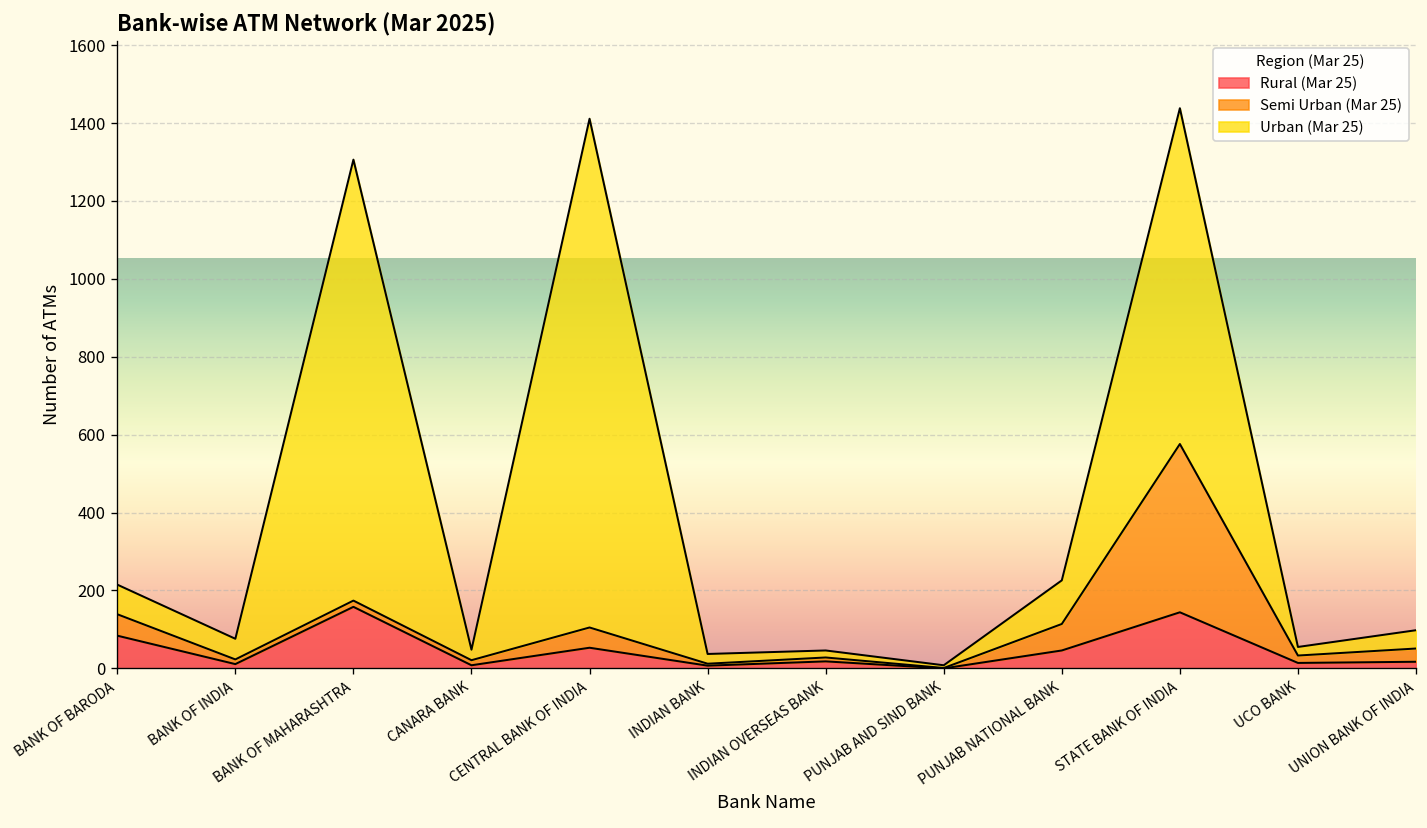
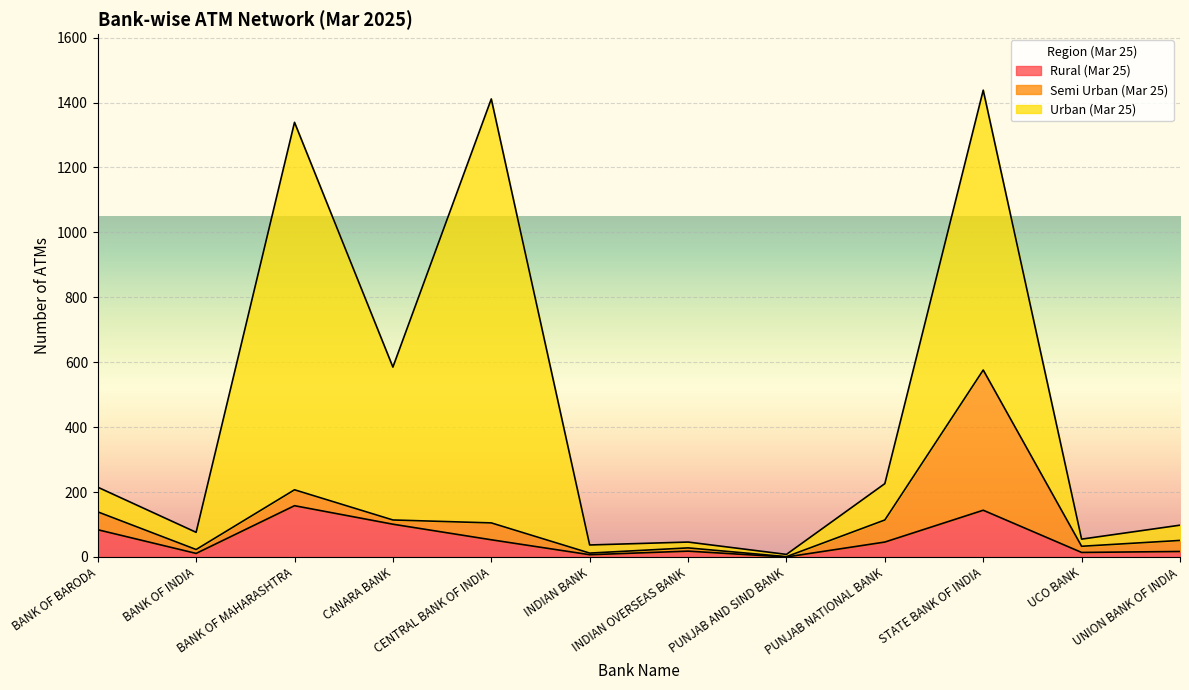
Semi Urban (Mar 25), BANK OF MAHARASHTRA: 20 -> 50
Rural (Mar 25), CANARA BANK: 10 -> 100
Urban (Mar 25), CANARA BANK: 30 -> 470
